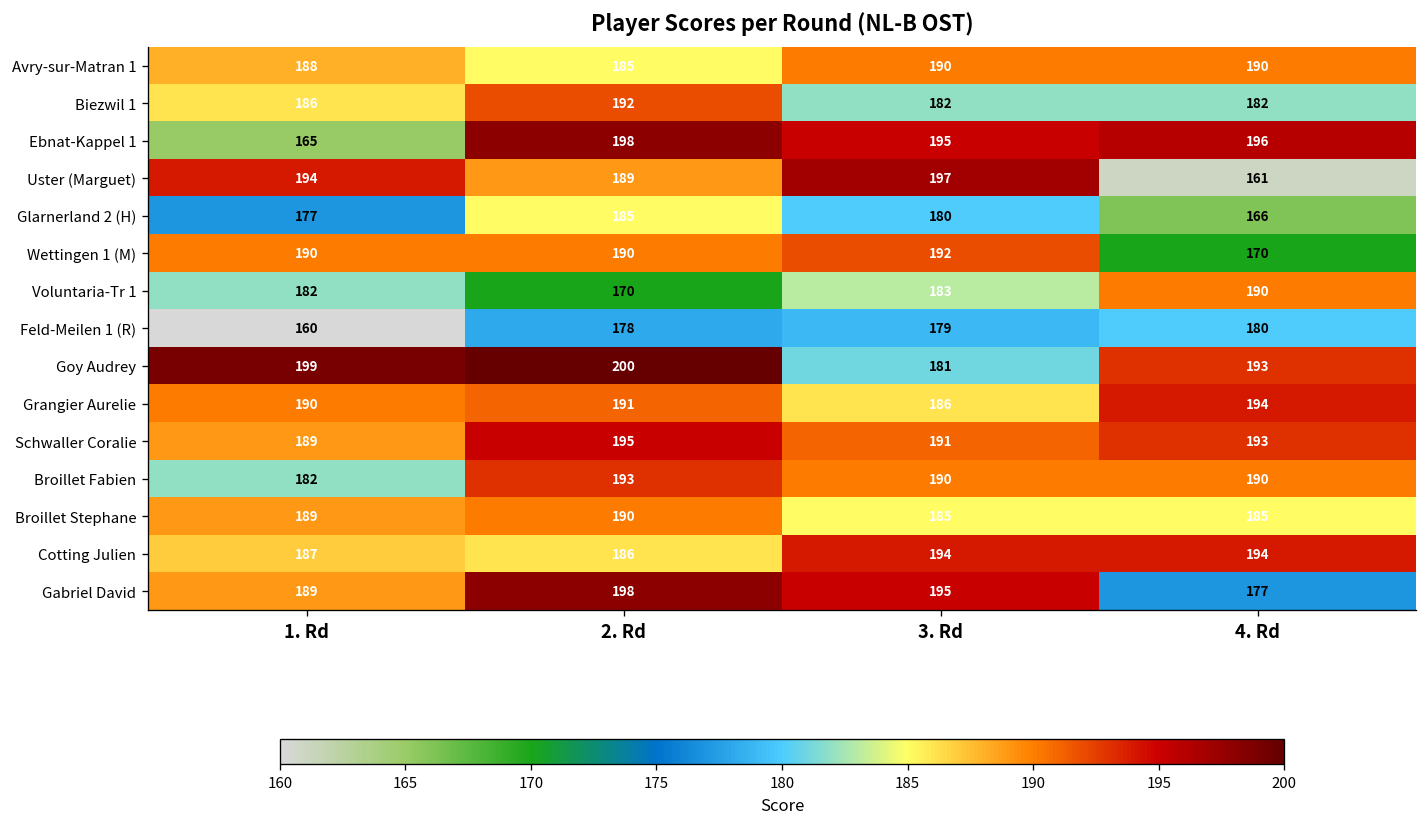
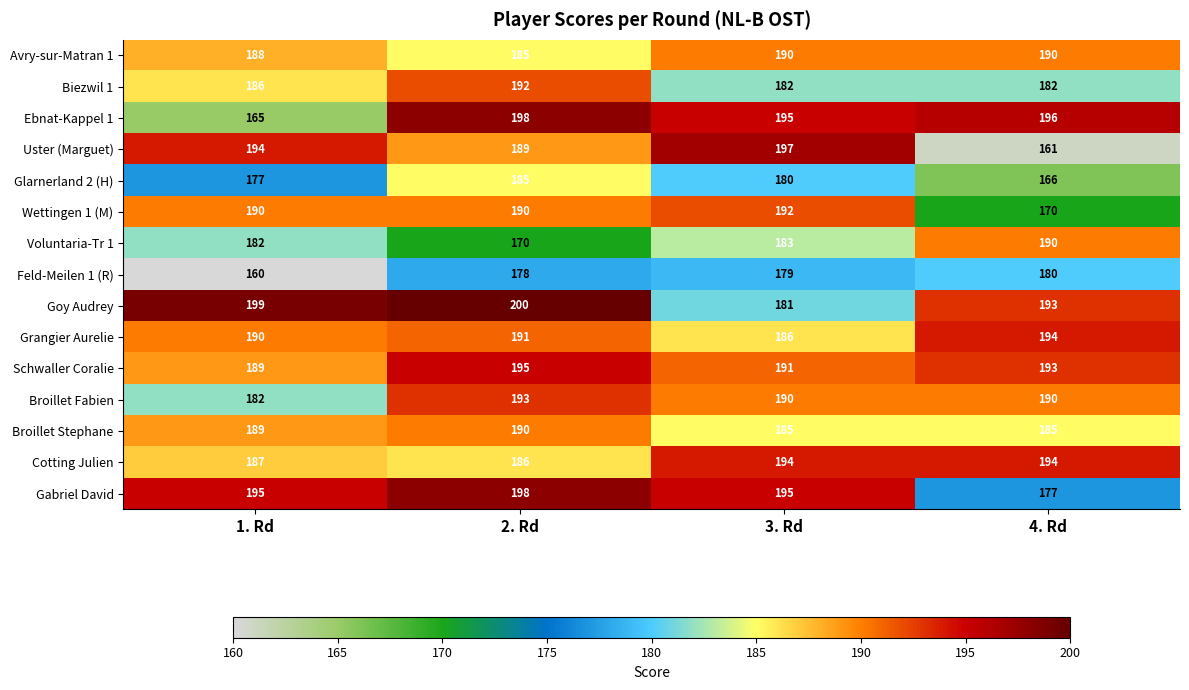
Gabriel David, 1. Rd: 189 -> 195
